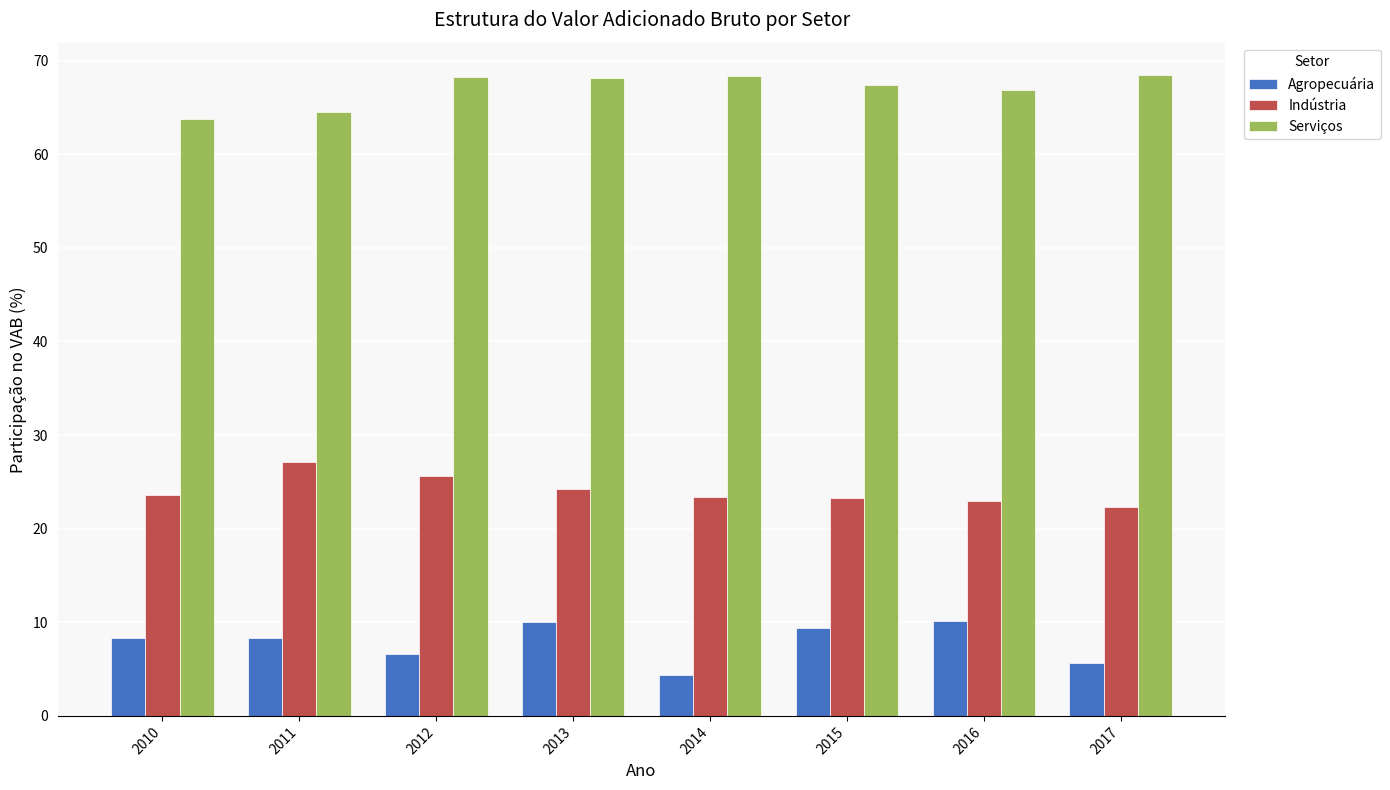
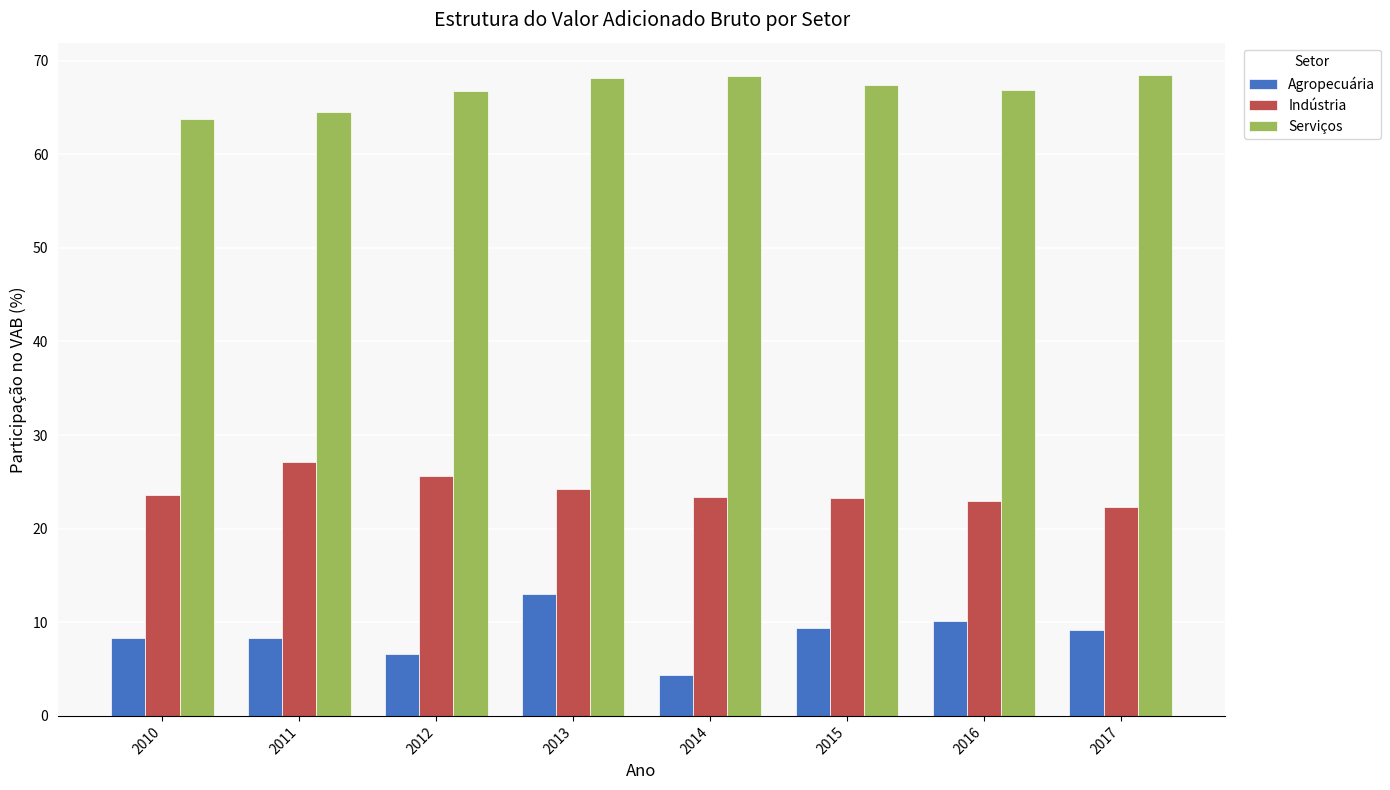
Serviços, 2012: 68 -> 67
Agropecuária, 2013: 10 -> 13
Agropecuária, 2017: 6 -> 9
